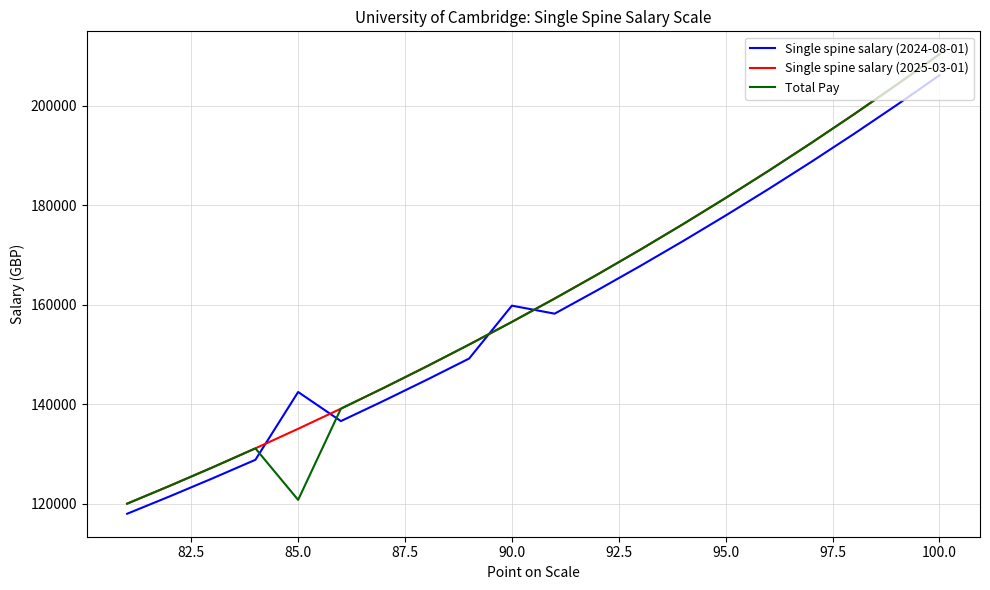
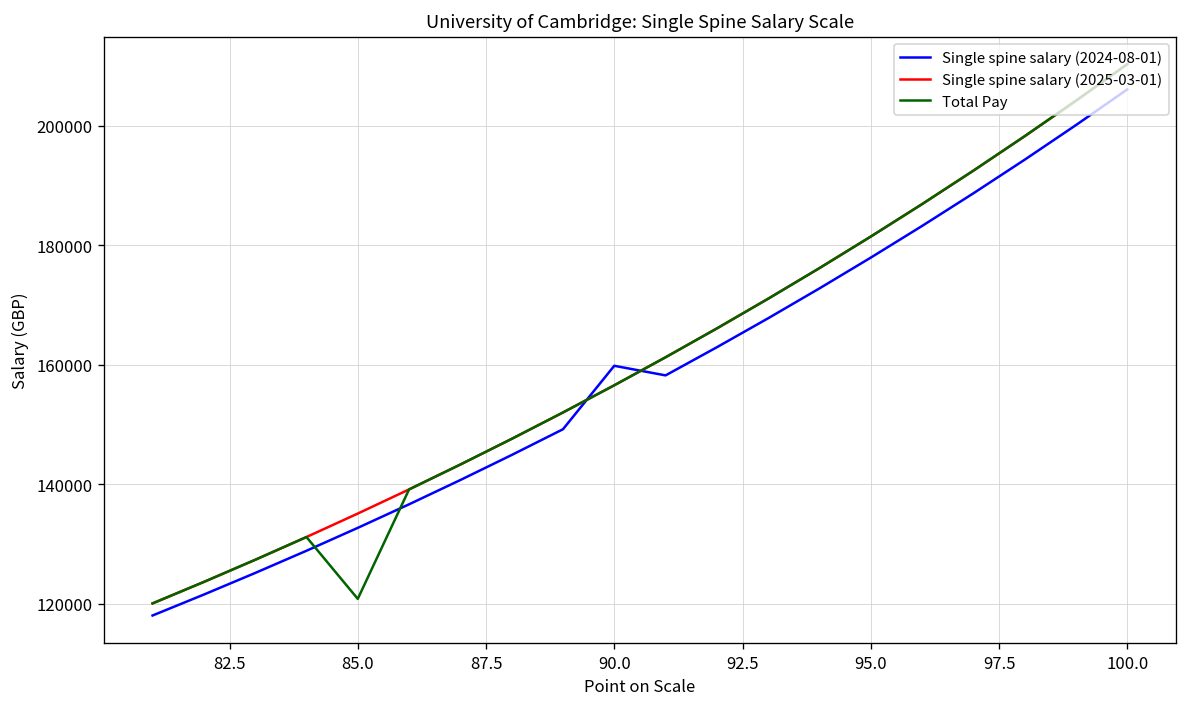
Single spine salary (2024-08-01), 85.0: 142000 -> 133000
